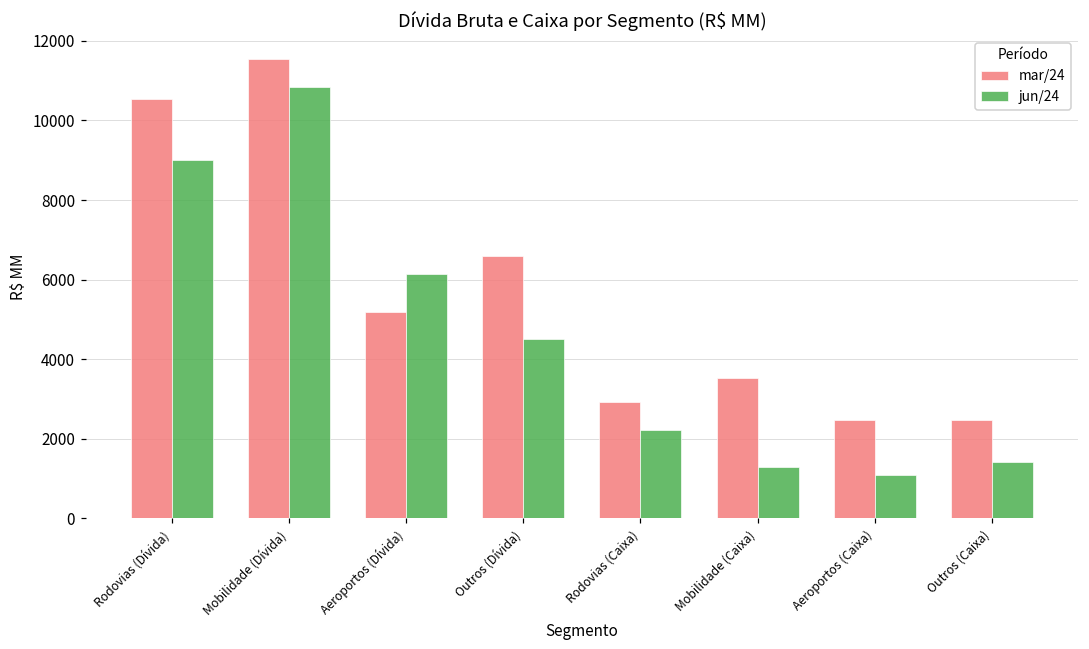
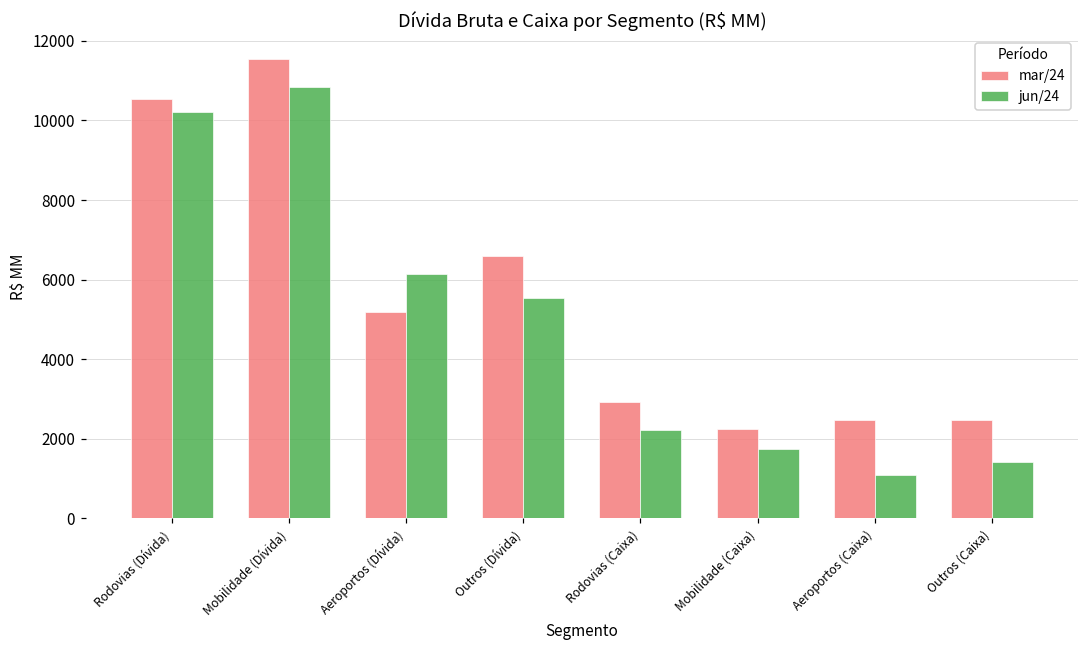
jun/24, Rodovias (Dívida): 9000 -> 10200
jun/24, Outros (Dívida): 4500 -> 5500
mar/24, Mobilidade (Caixa): 3500 -> 2300
jun/24, Mobilidade (Caixa): 1300 -> 1700
